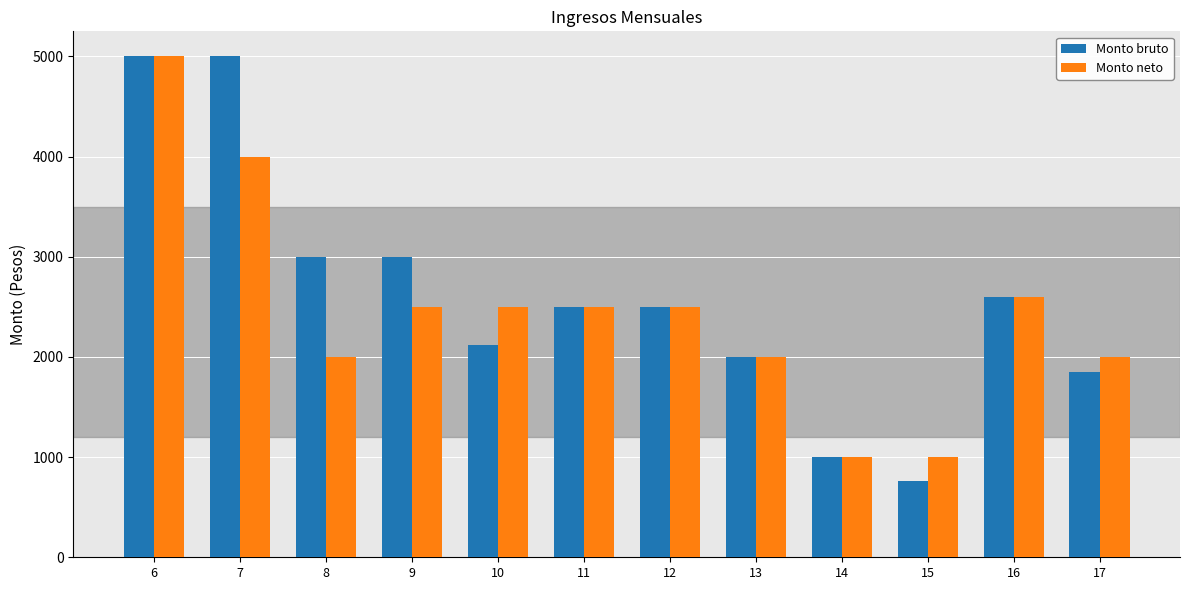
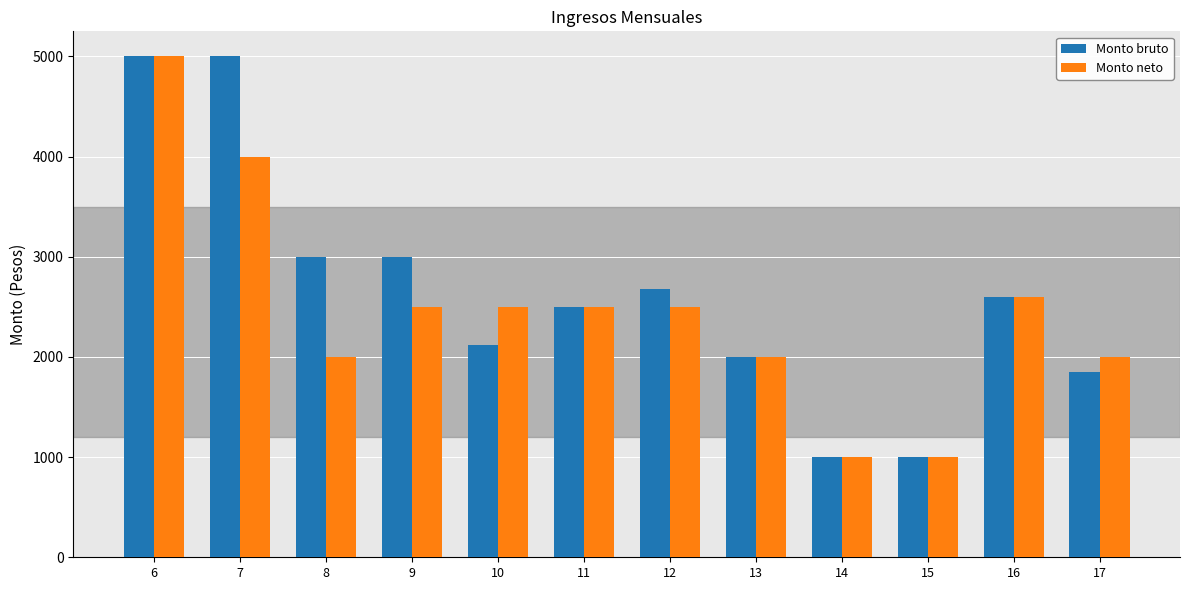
Monto bruto, 12: 2500 -> 2670
Monto bruto, 15: 760 -> 1000
